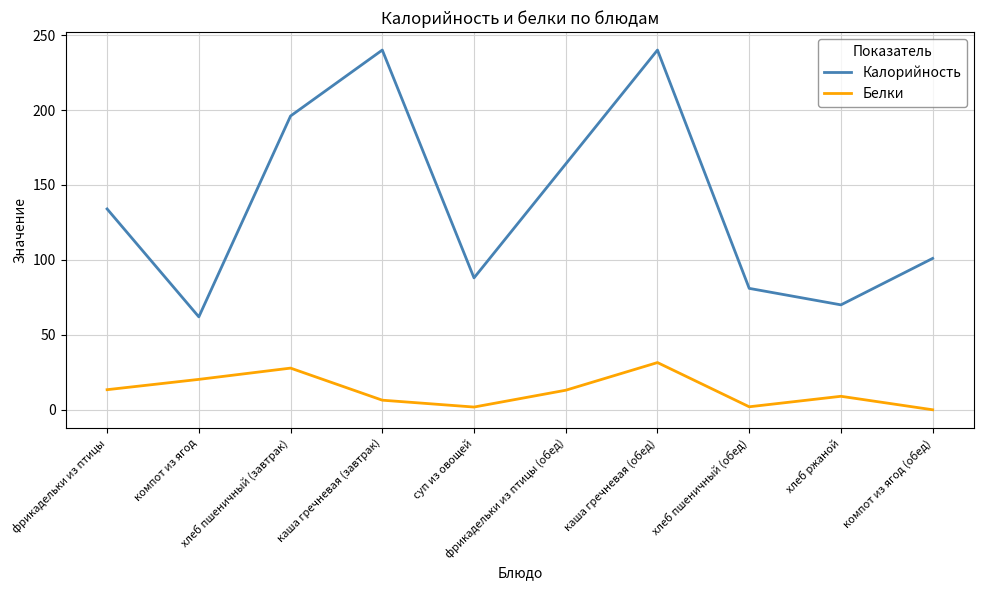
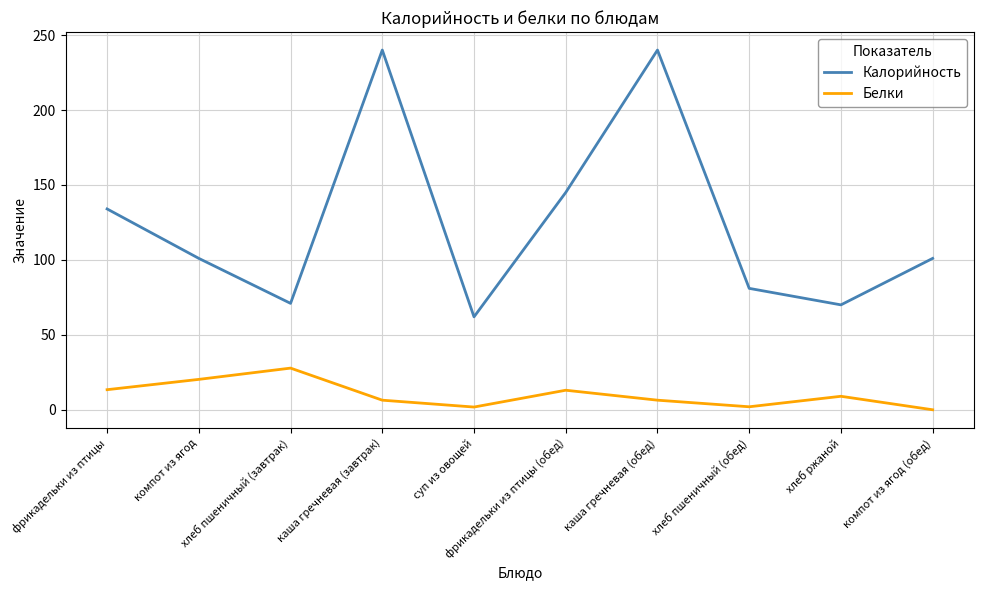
Калорийность, компот из ягод: 62 -> 101
Калорийность, хлеб пшеничный (завтрак): 196 -> 71
Калорийность, суп из овощей: 88 -> 62
Калорийность, фрикадельки из птицы (обед): 164 -> 145
Белки, каша гречневая (обед): 32 -> 6
